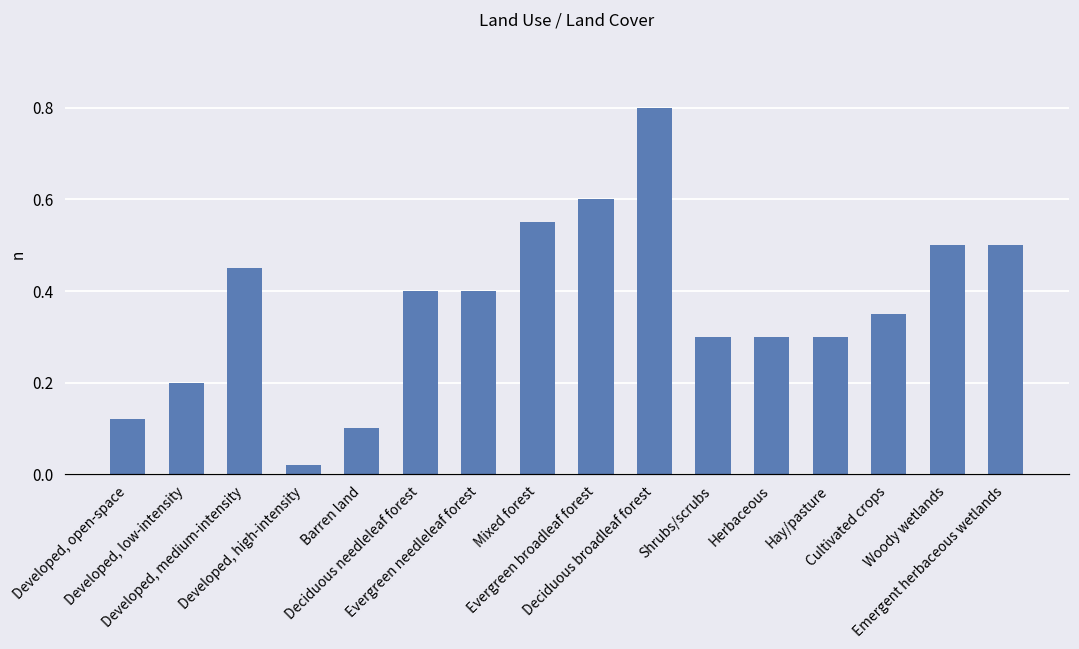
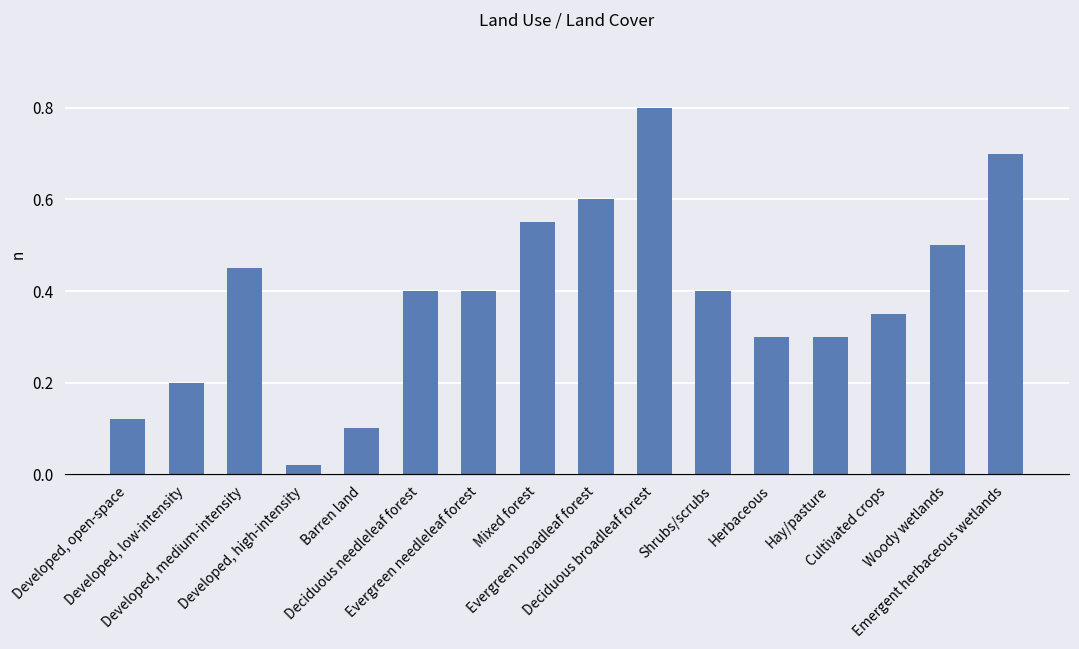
Shrubs/scrubs: 0.3 -> 0.4
Emergent herbaceous wetlands: 0.5 -> 0.7
